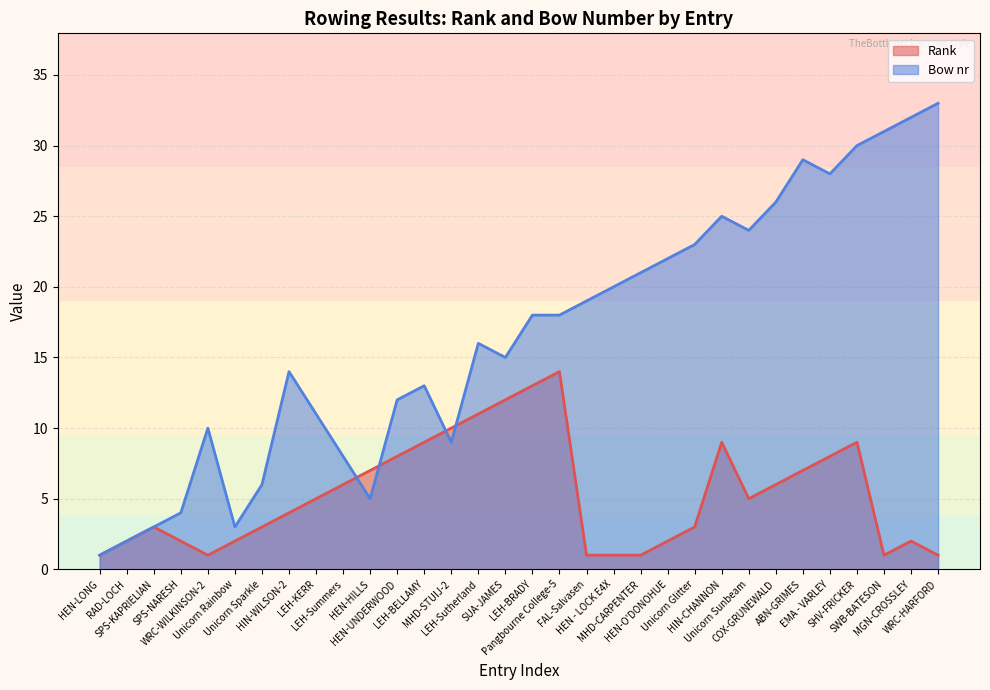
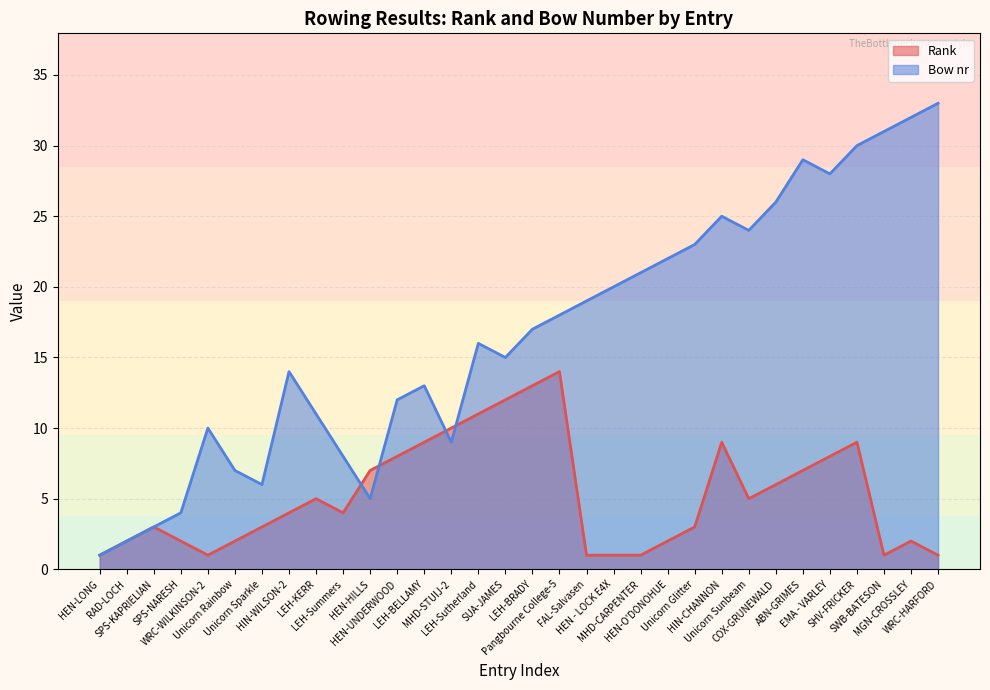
Bow nr, Unicorn Rainbow: 3 -> 7
Rank, LEH-Summers: 6 -> 4
Bow nr, LEH-BRADY: 18 -> 17
